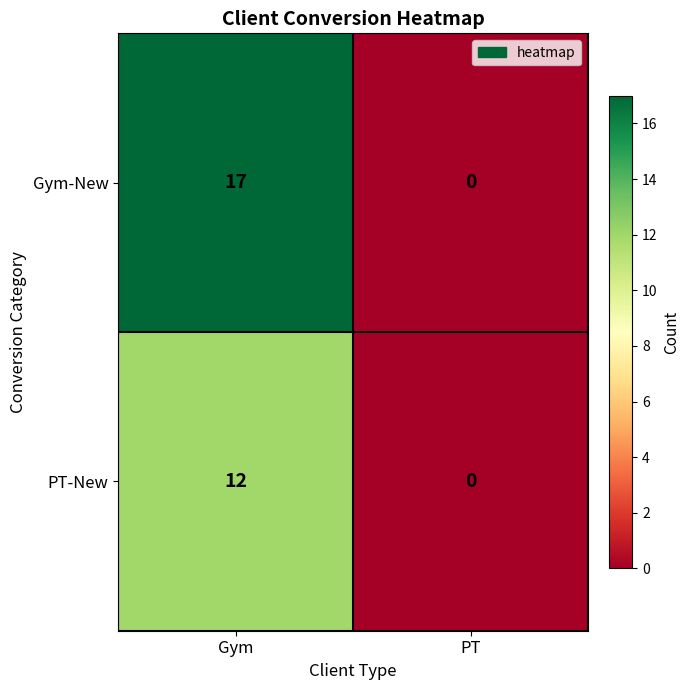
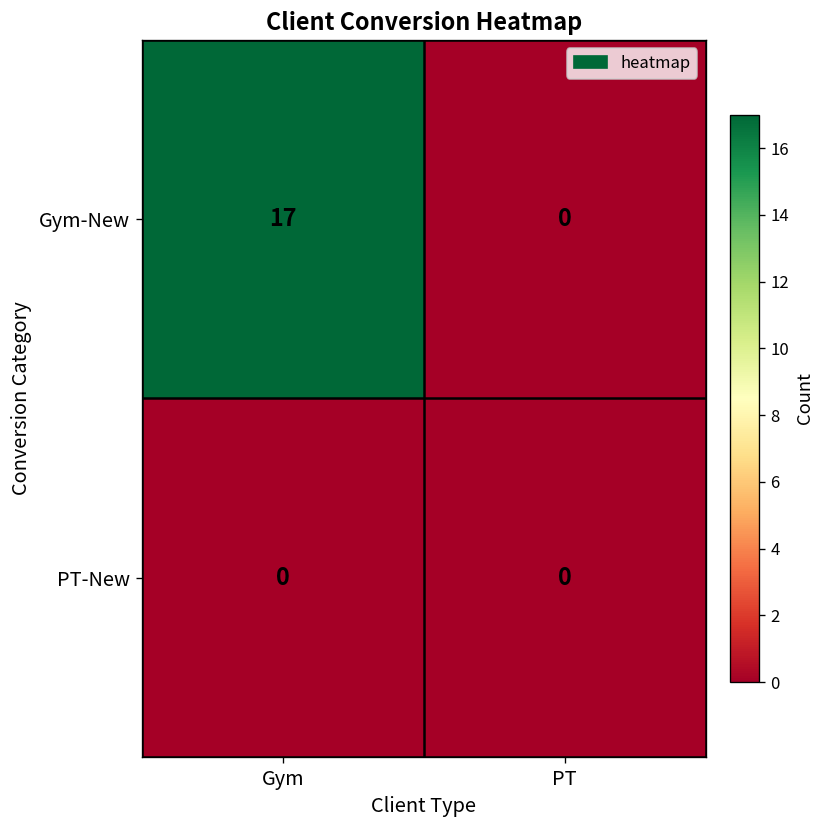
PT-New, Gym: 12 -> 0
